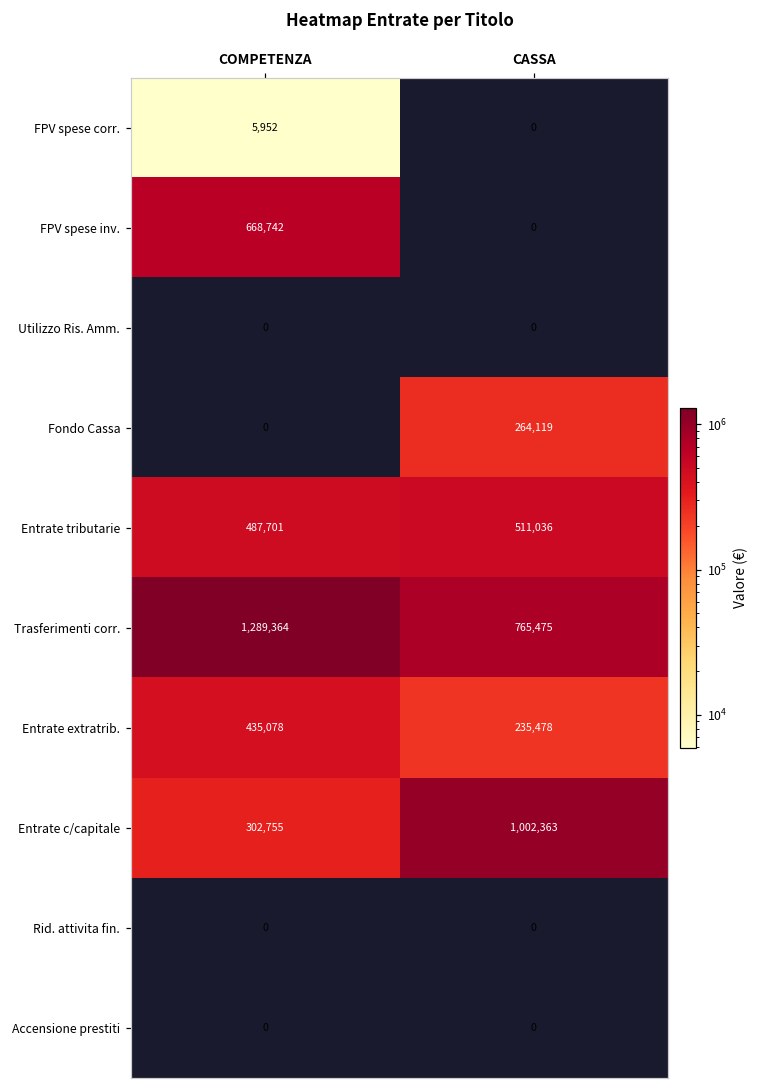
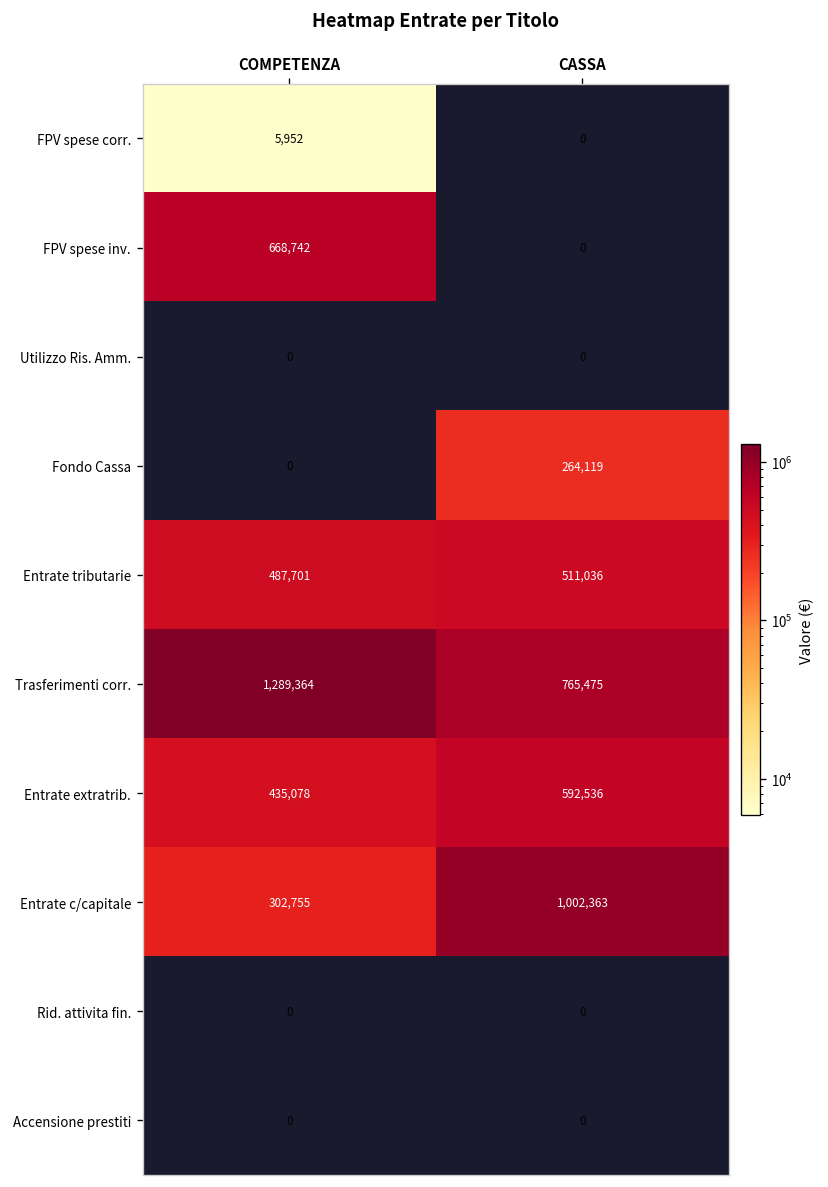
Entrate extratrib., CASSA: 235,478 -> 592,536
